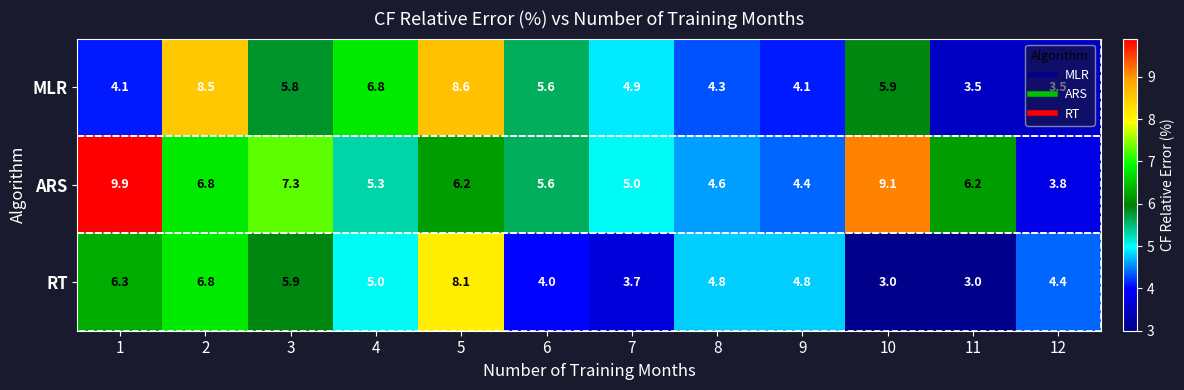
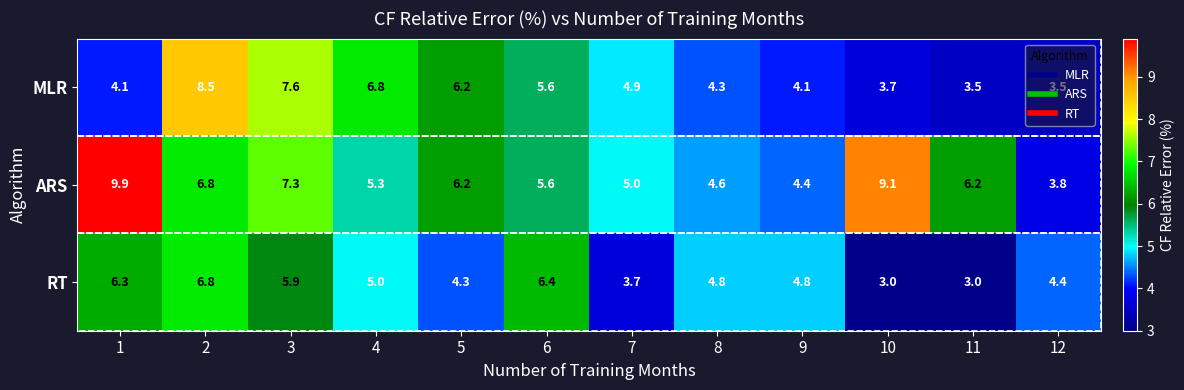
MLR, 3: 5.8 -> 7.6
MLR, 5: 8.6 -> 6.2
MLR, 10: 5.9 -> 3.7
RT, 5: 8.1 -> 4.3
RT, 6: 4.0 -> 6.4
